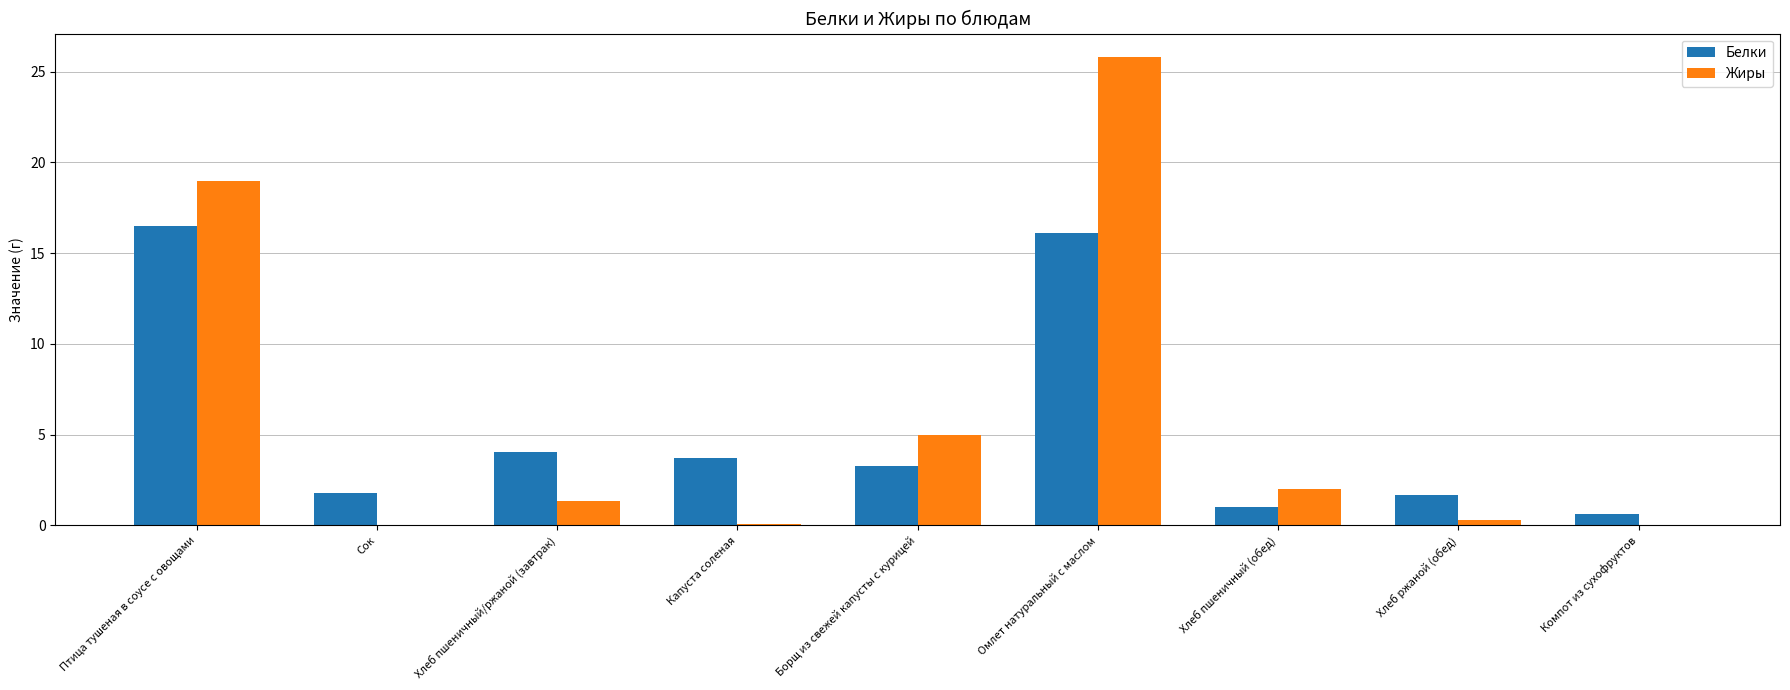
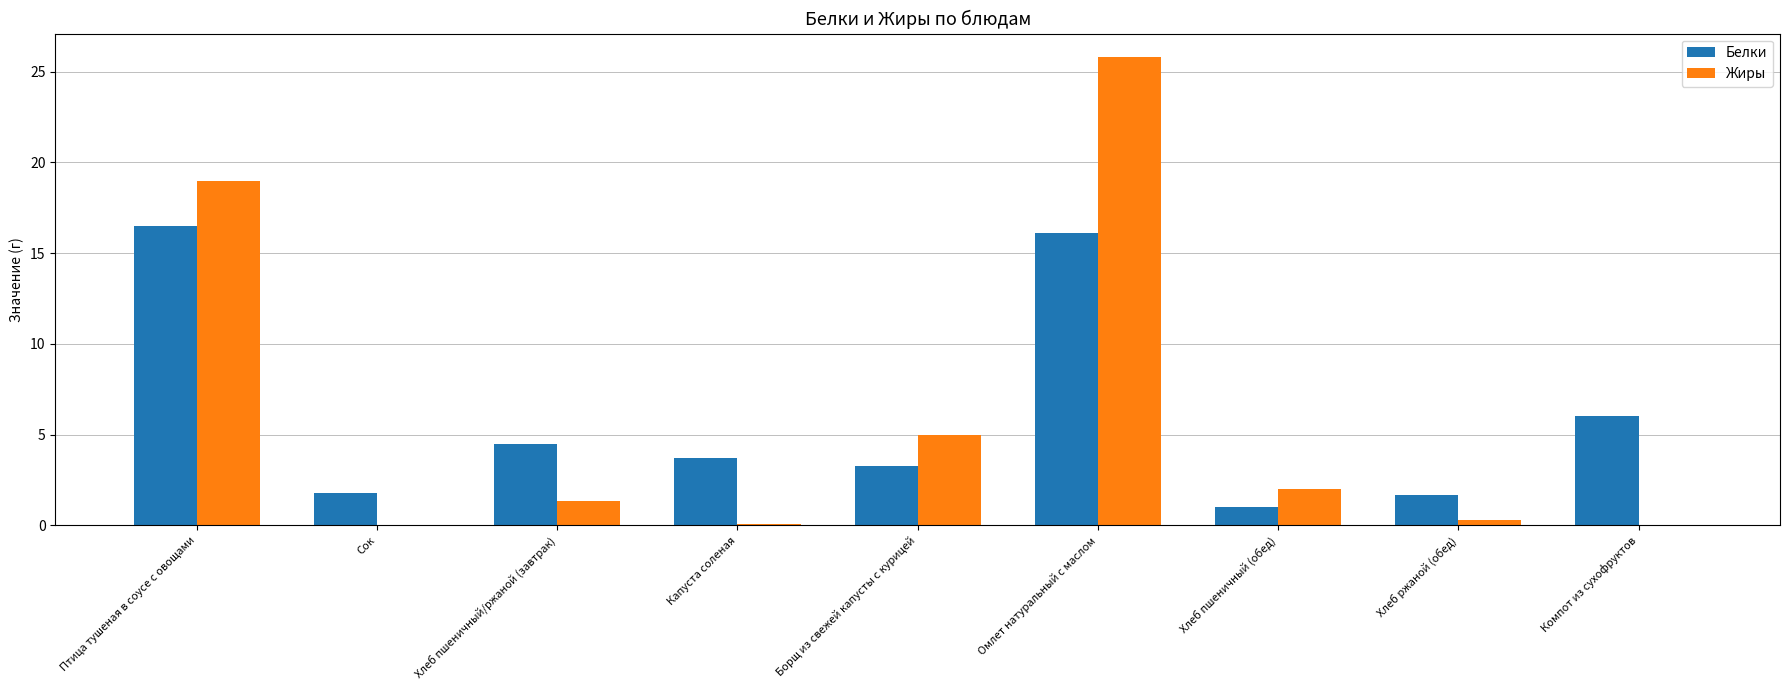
Белки, Хлеб пшеничный/ржаной (завтрак): 4.0 -> 4.5
Белки, Компот из сухофруктов: 0.6 -> 6.0
